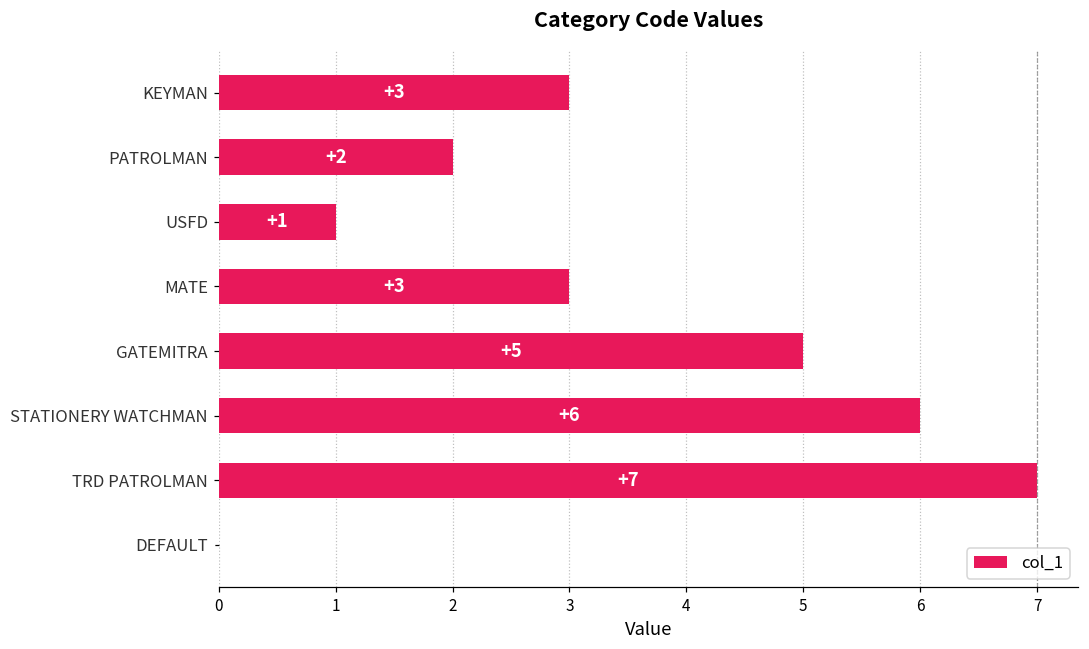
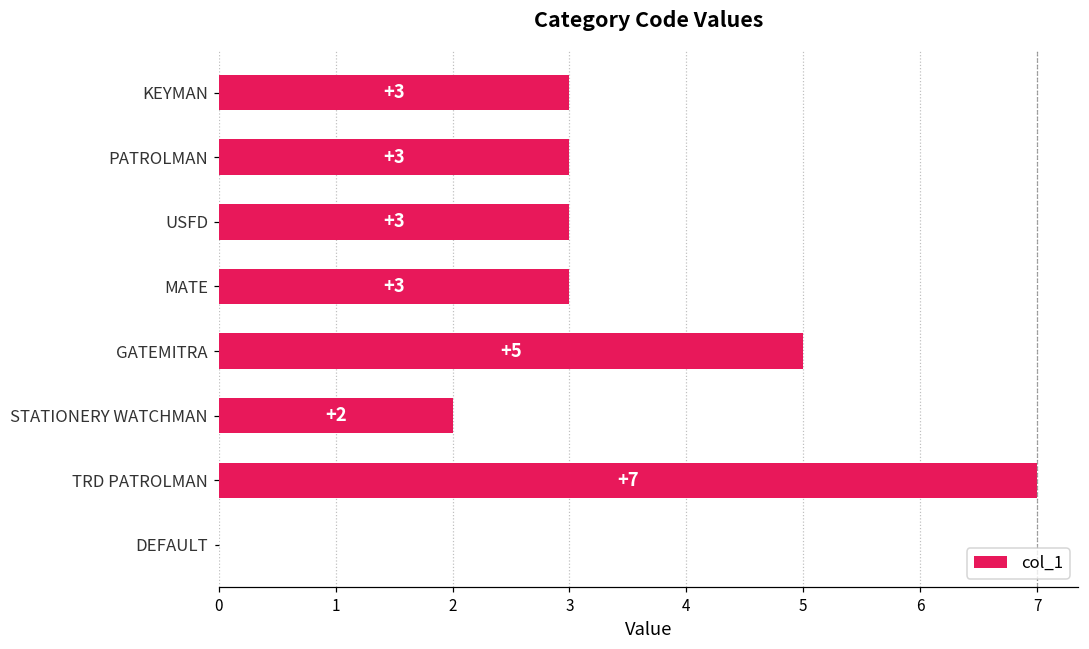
PATROLMAN: +2 -> +3
USFD: +1 -> +3
STATIONERY WATCHMAN: +6 -> +2
